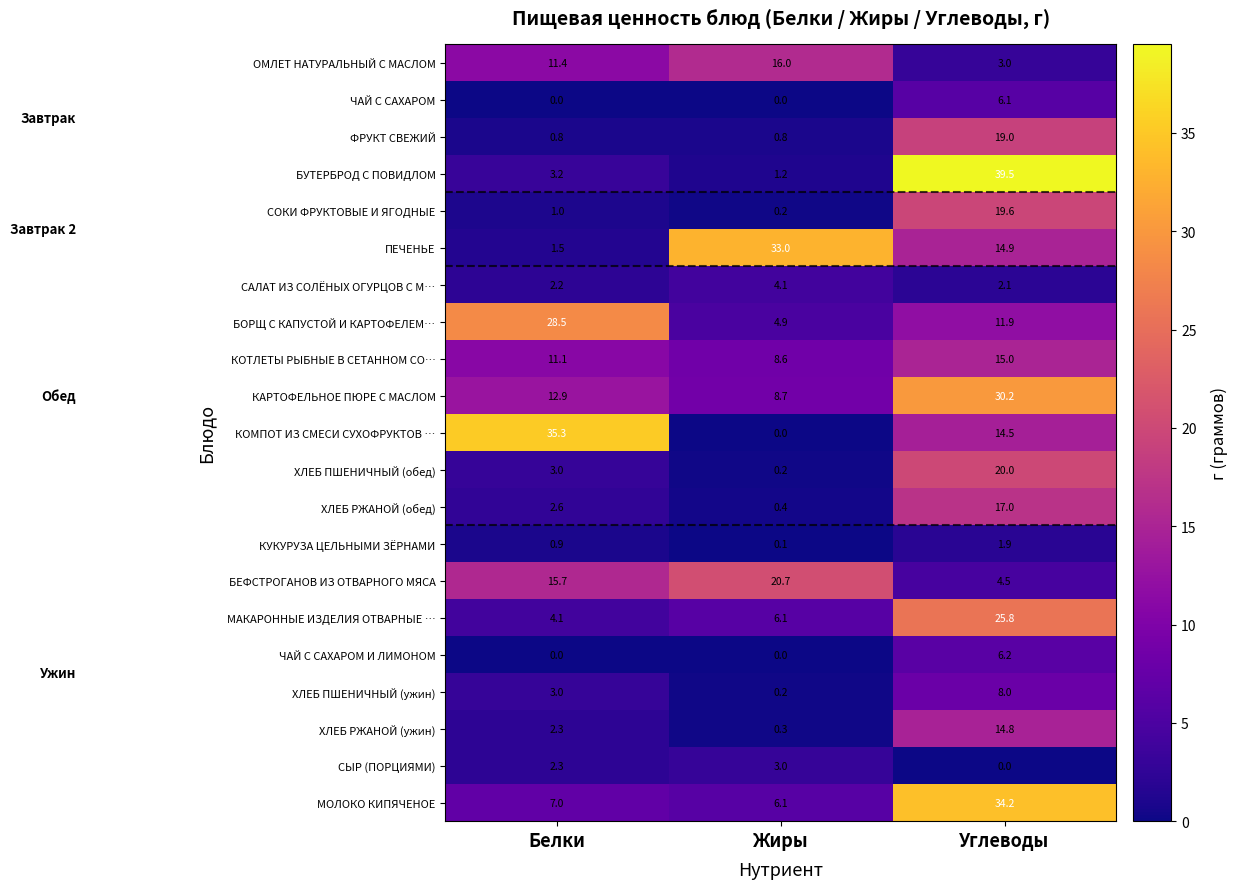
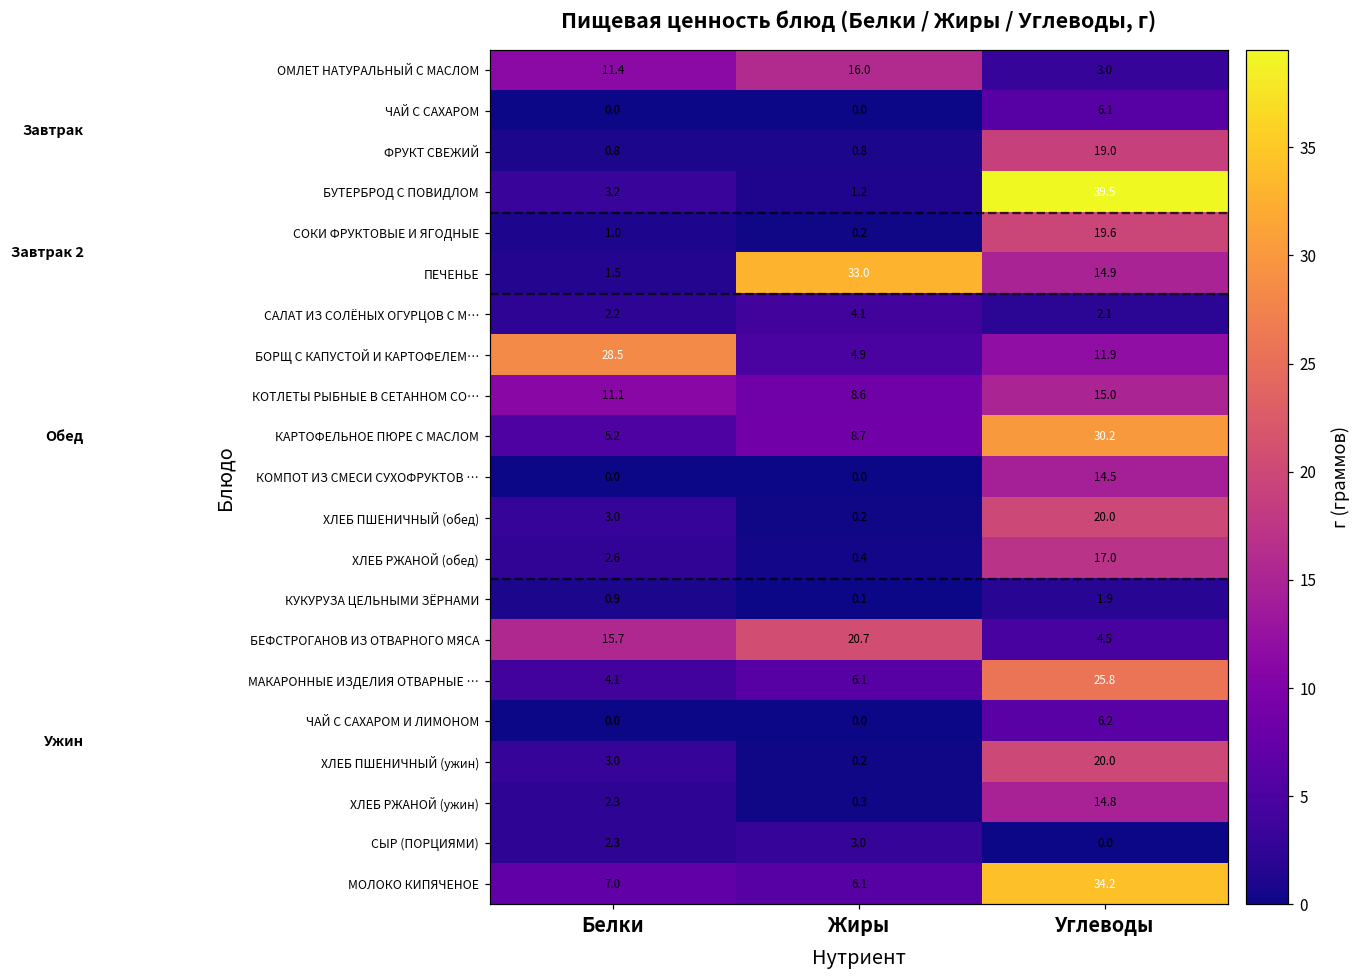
КАРТОФЕЛЬНОЕ ПЮРЕ С МАСЛОМ, Белки: 12.9 -> 5.2
КОМПОТ ИЗ СМЕСИ СУХОФРУКТОВ …, Белки: 35.3 -> 0.0
ХЛЕБ ПШЕНИЧНЫЙ (ужин), Углеводы: 8.0 -> 20.0
